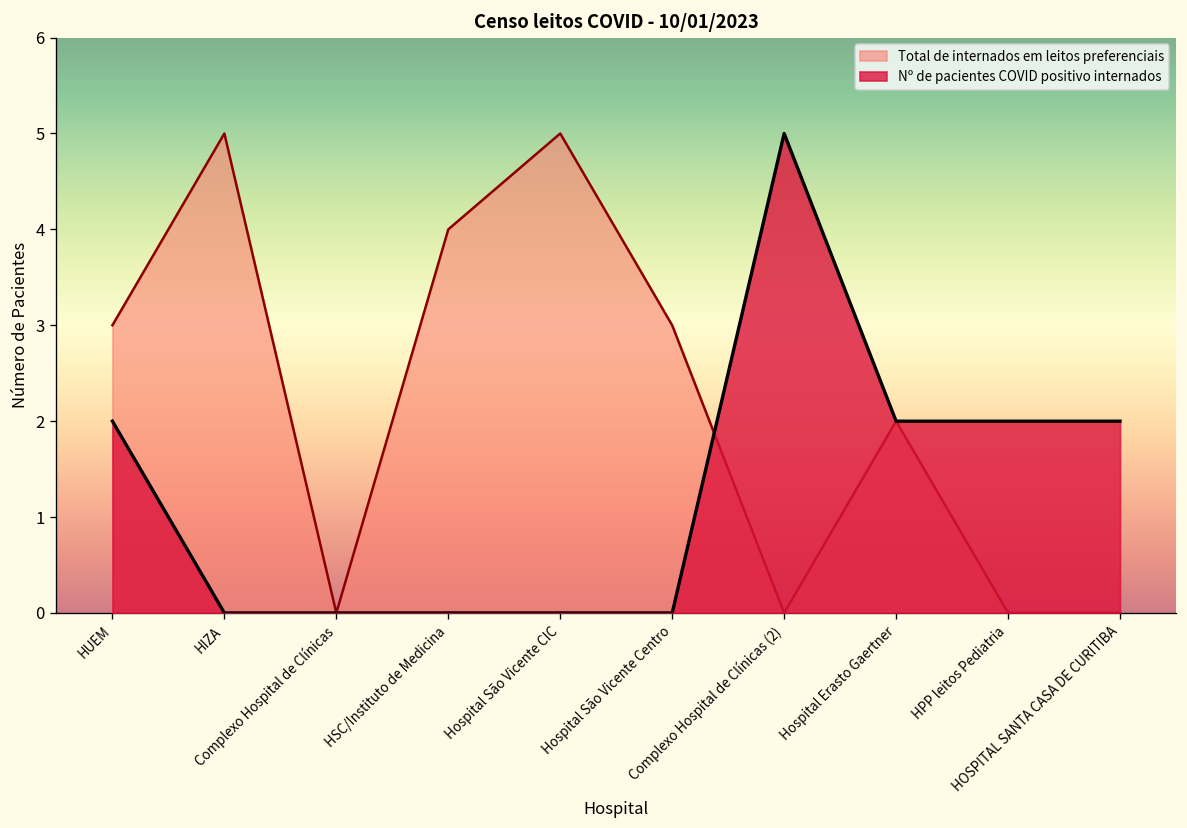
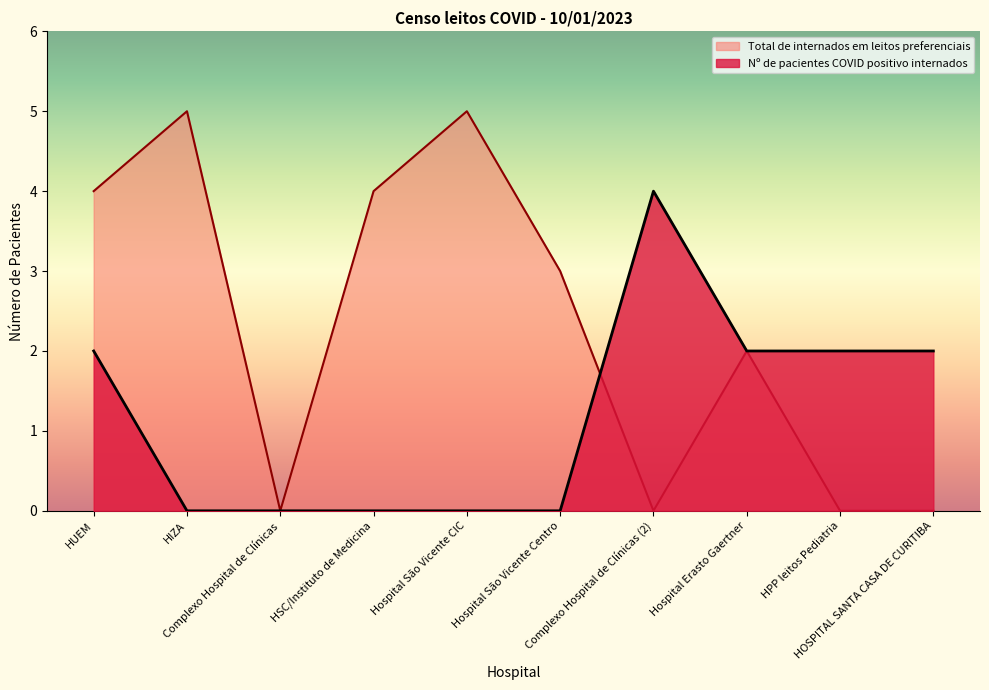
Total de internados em leitos preferenciais, HUEM: 3 -> 4
Nº de pacientes COVID positivo internados, Complexo Hospital de Clínicas (2): 5 -> 4
